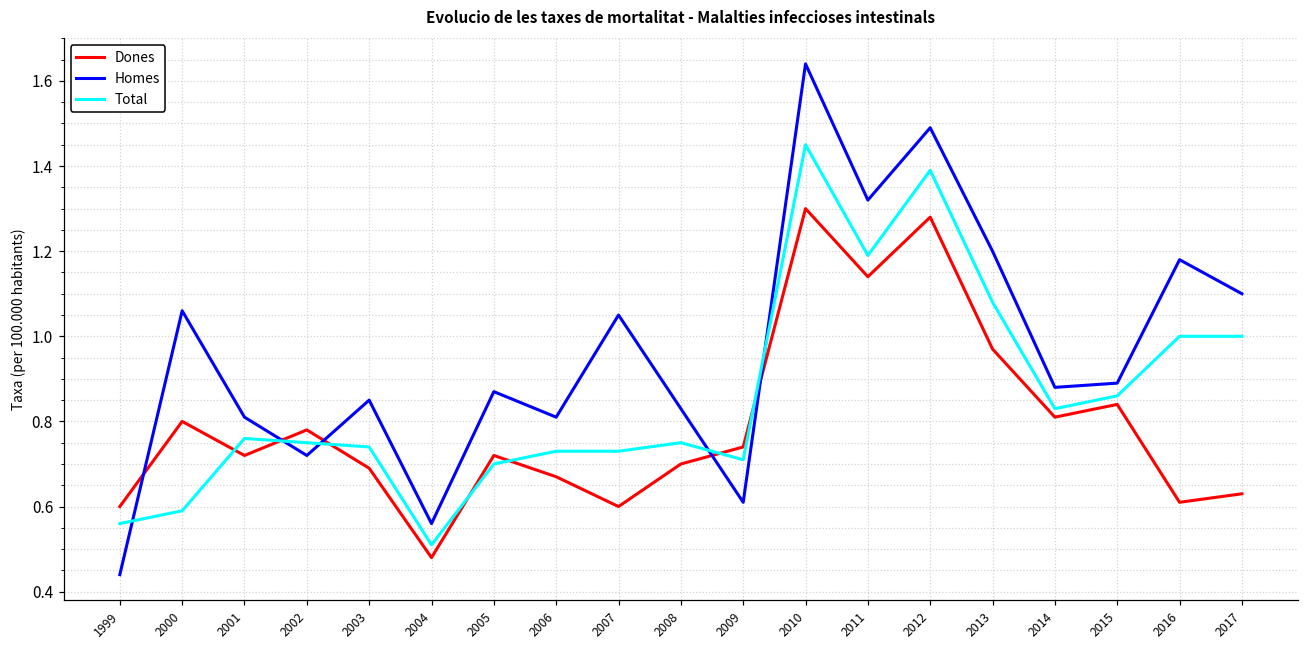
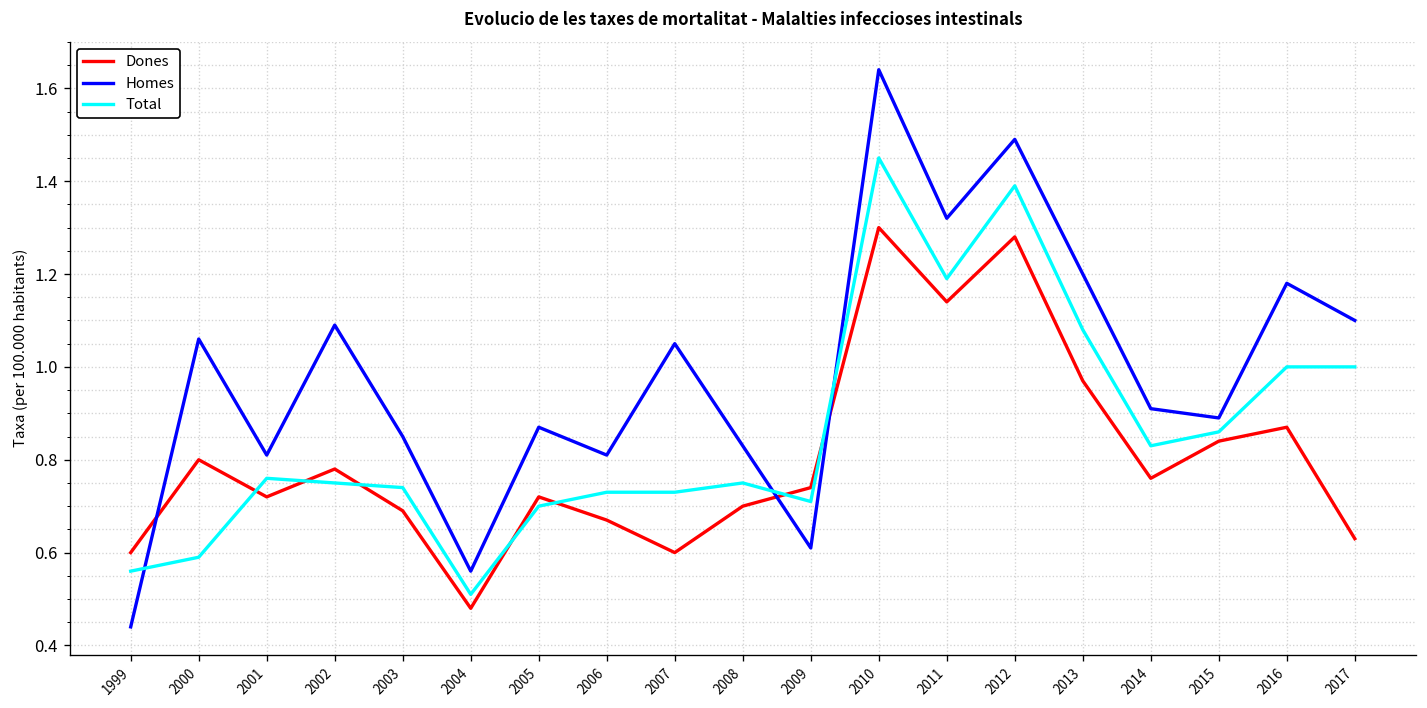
Homes, 2002: 0.72 -> 1.09
Dones, 2014: 0.81 -> 0.76
Homes, 2014: 0.88 -> 0.91
Dones, 2016: 0.61 -> 0.87
